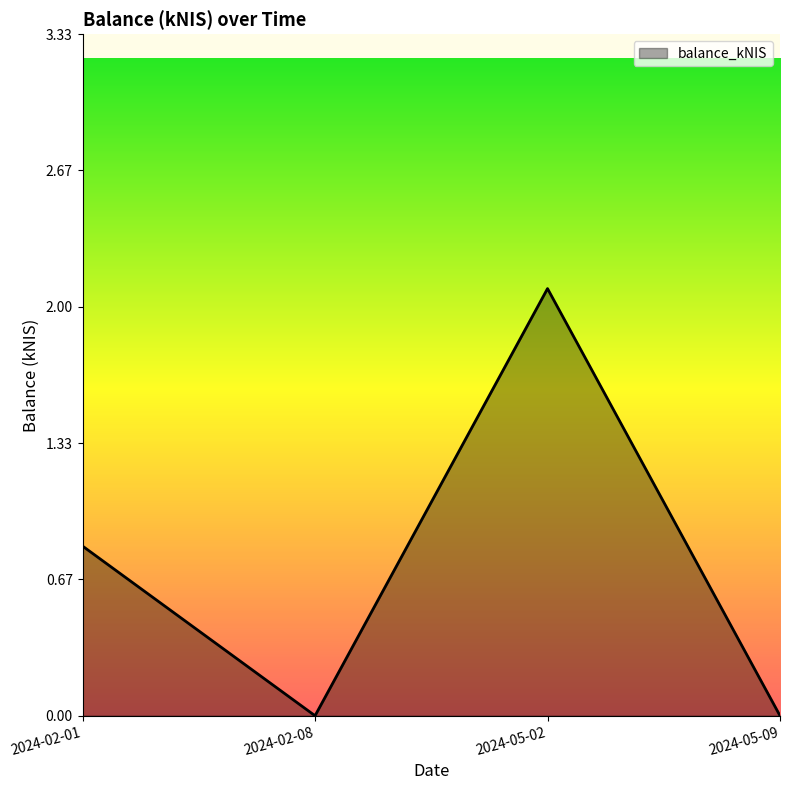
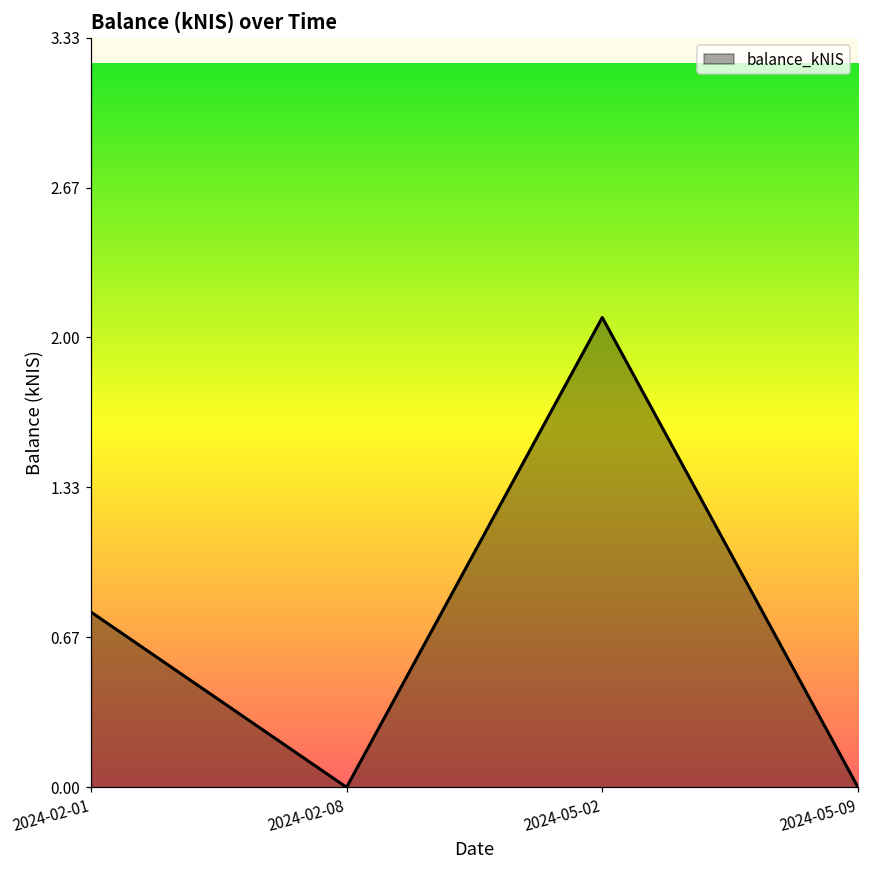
2024-02-01: 0.83 -> 0.78
